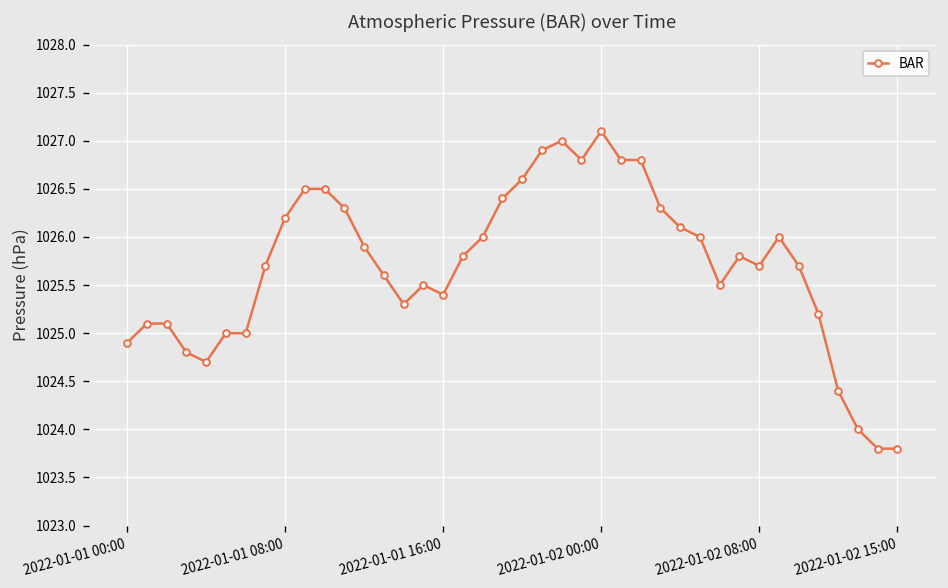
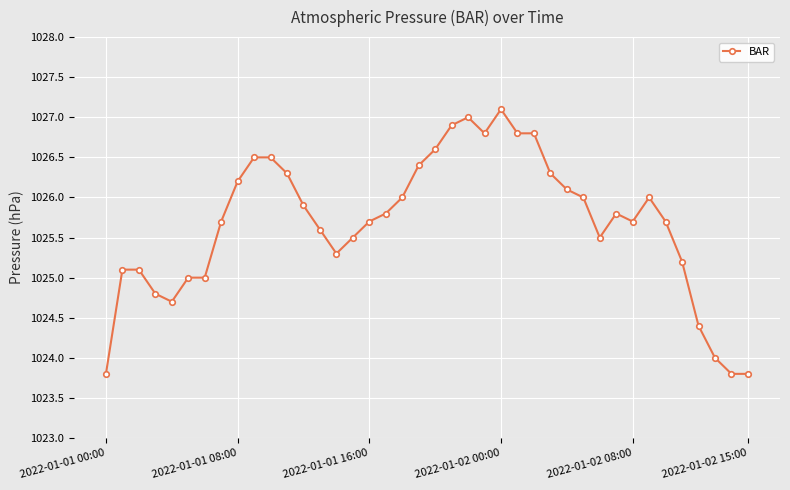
2022-01-01 00:00: 1024.9 -> 1023.8
2022-01-01 16:00: 1025.4 -> 1025.7
